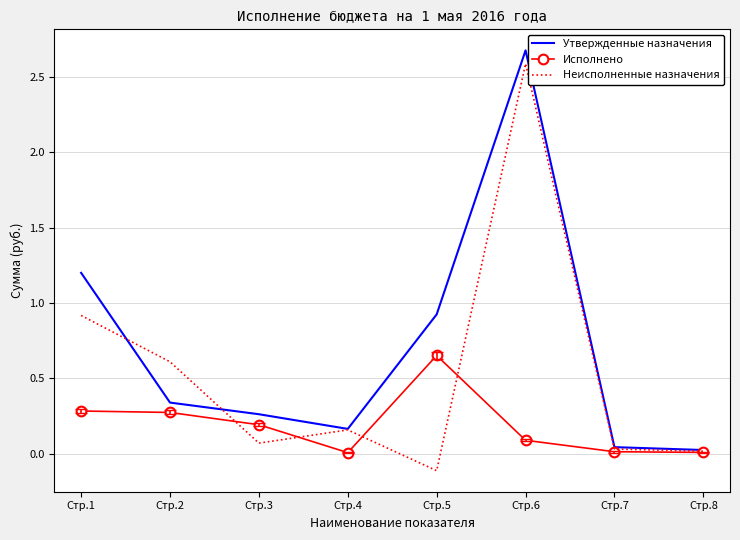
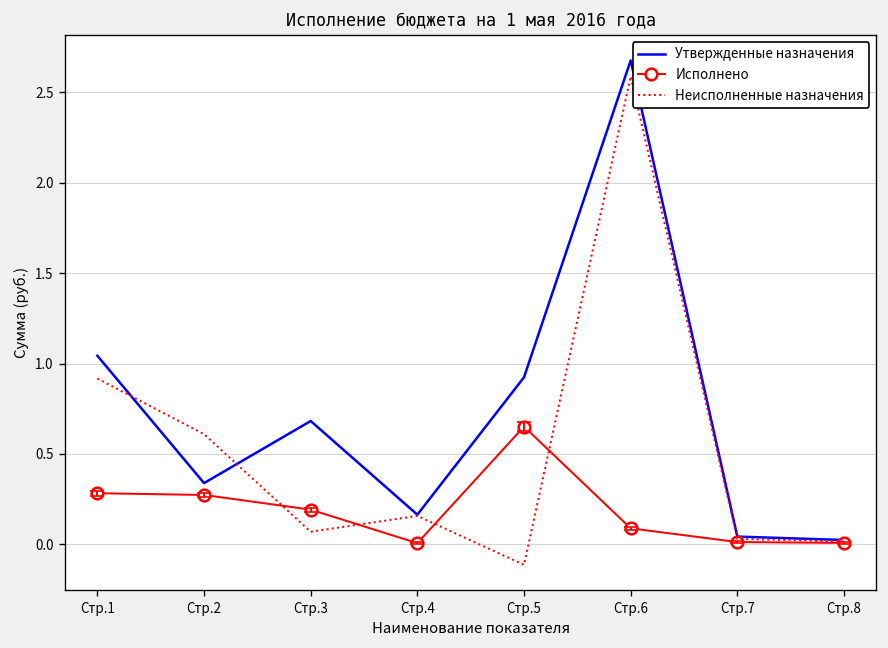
Утвержденные назначения, Стр.1: 1.20 -> 1.04
Утвержденные назначения, Стр.3: 0.26 -> 0.68
